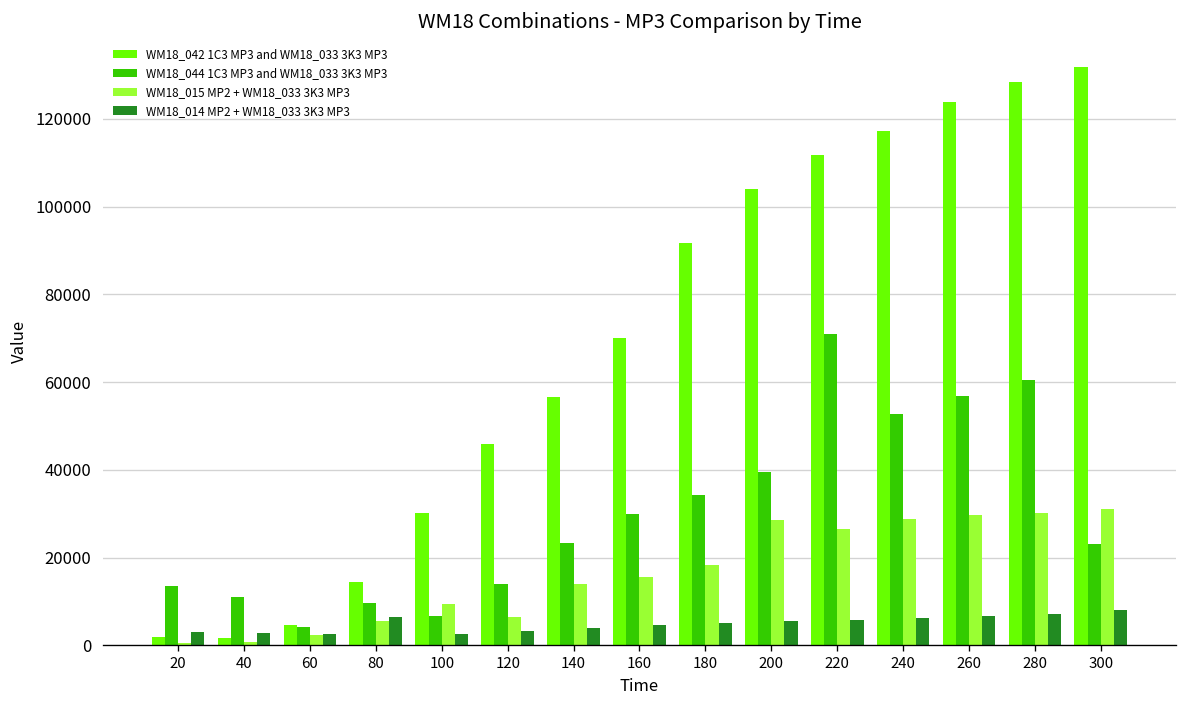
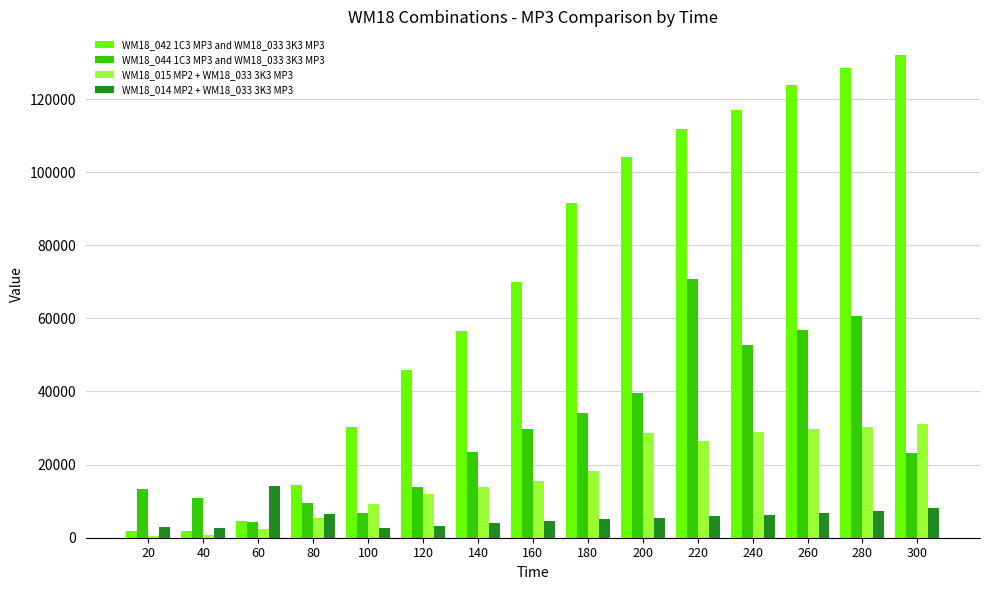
WM18_014 MP2 + WM18_033 3K3 MP3, 60: 3000 -> 14000
WM18_015 MP2 + WM18_033 3K3 MP3, 120: 7000 -> 12000
